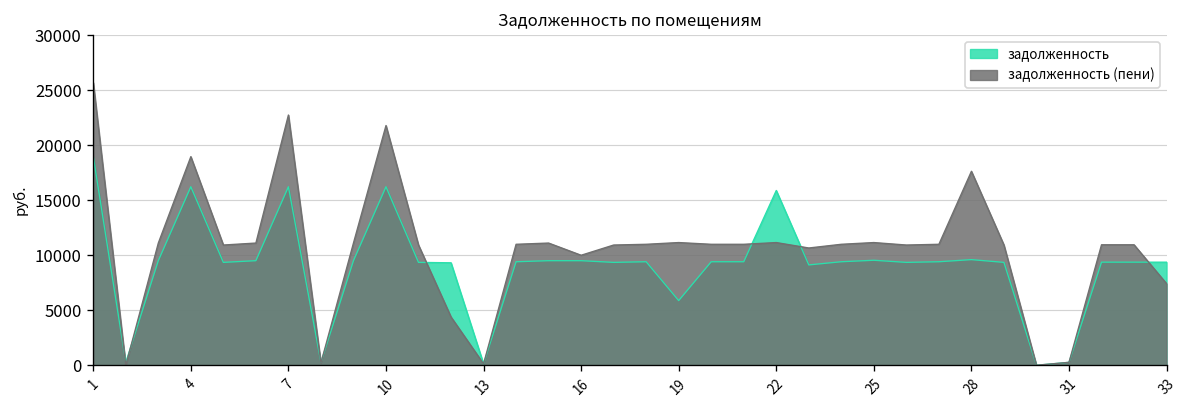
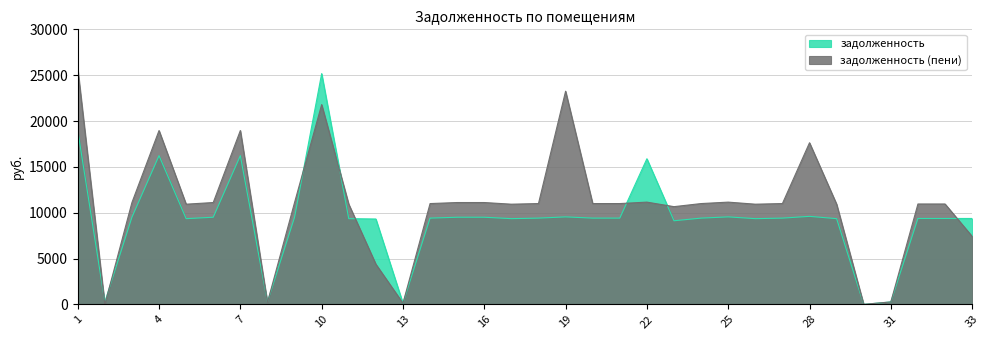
задолженность (пени), 7: 23000 -> 19000
задолженность, 10: 16000 -> 25000
задолженность (пени), 16: 10000 -> 11000
задолженность, 19: 6000 -> 10000
задолженность (пени), 19: 11000 -> 23000
